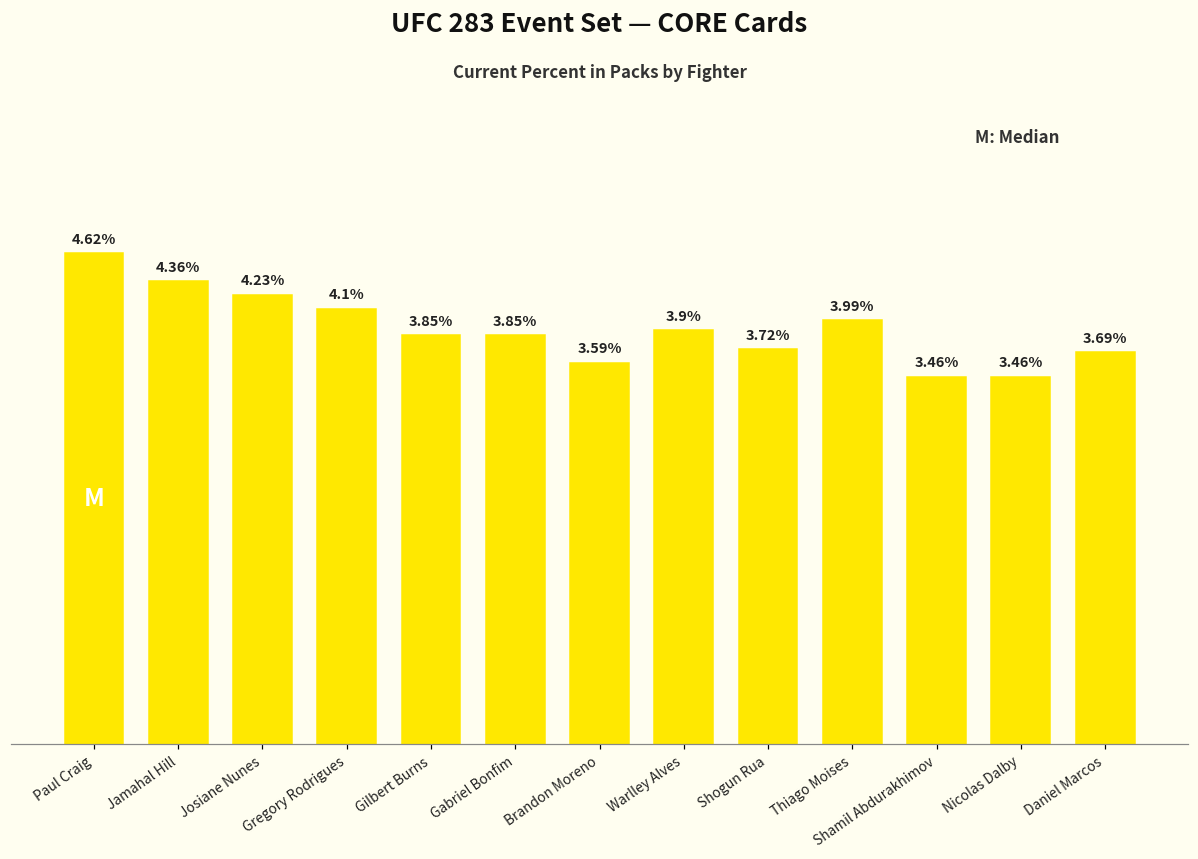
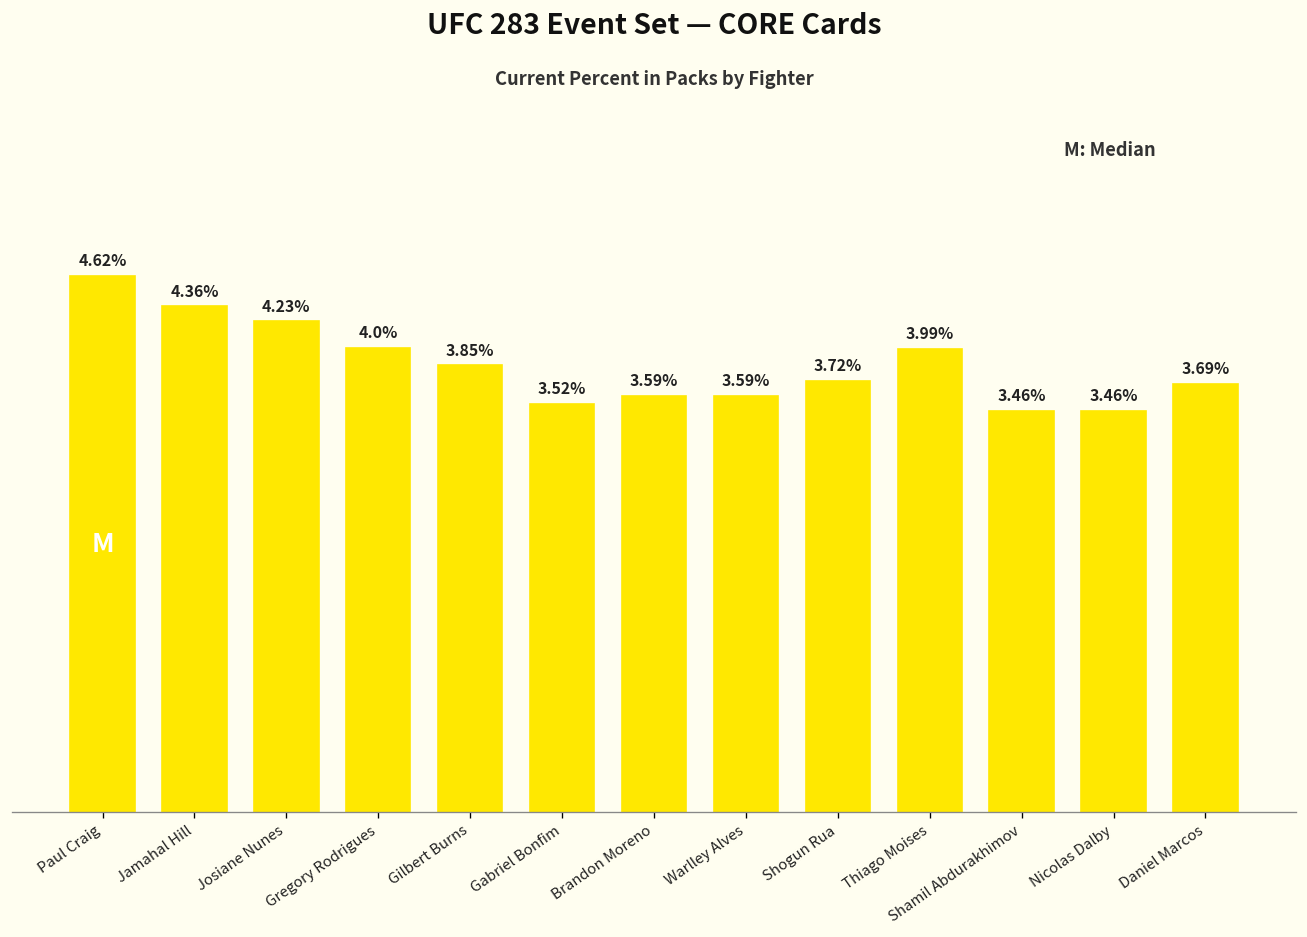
Gregory Rodrigues: 4.1% -> 4.0%
Gabriel Bonfim: 3.85% -> 3.52%
Warlley Alves: 3.9% -> 3.59%
